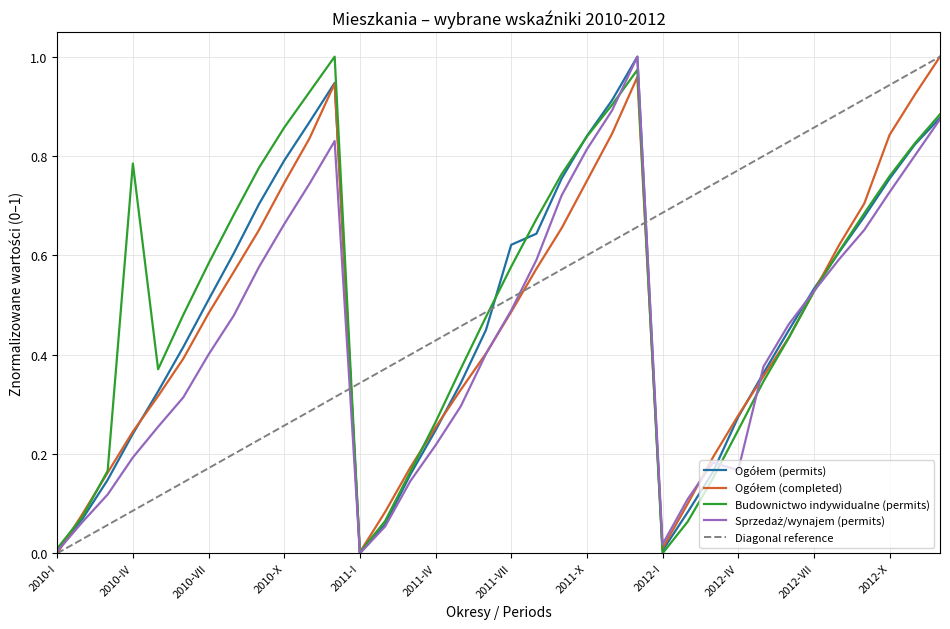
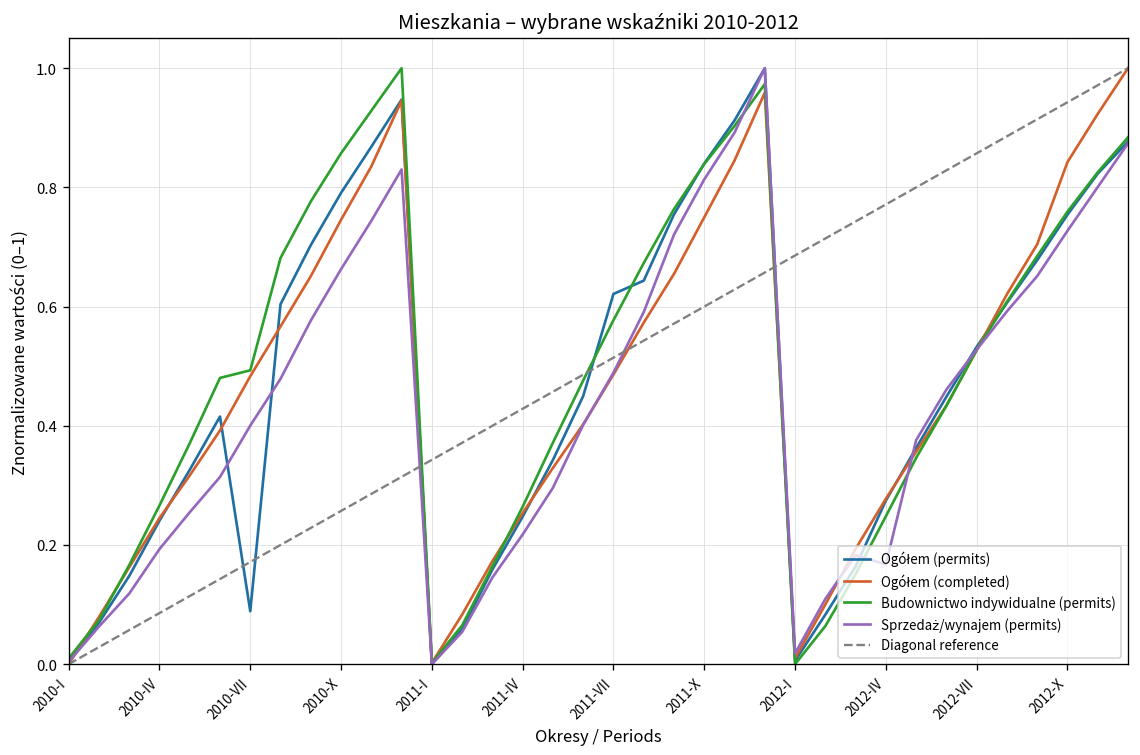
Budownictwo indywidualne (permits), 2010-IV: 0.78 -> 0.27
Ogółem (permits), 2010-VII: 0.51 -> 0.09
Budownictwo indywidualne (permits), 2010-VII: 0.58 -> 0.49
